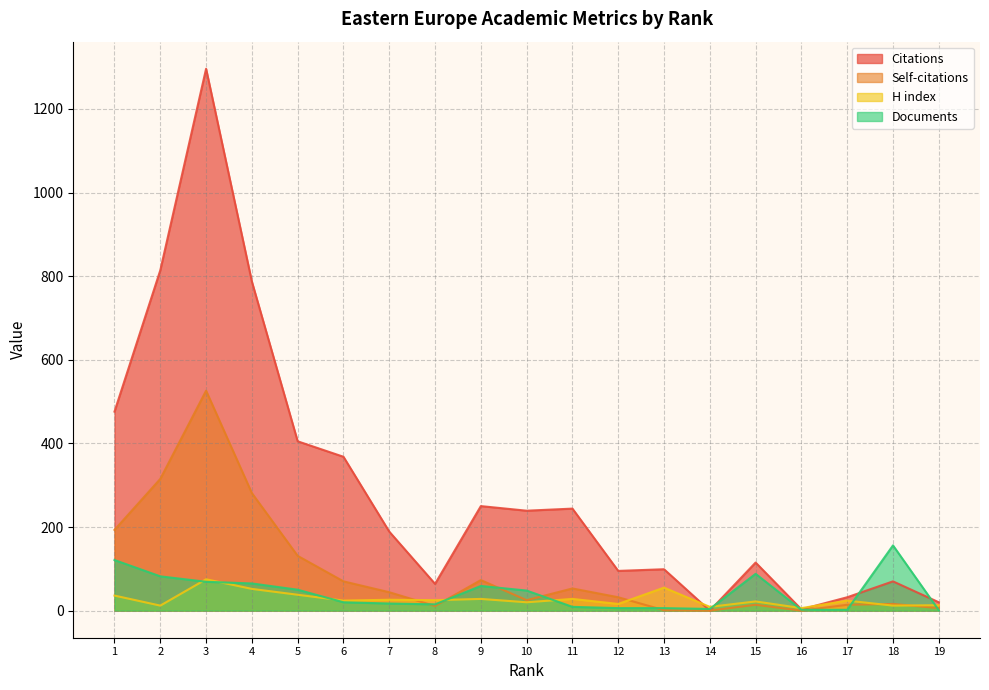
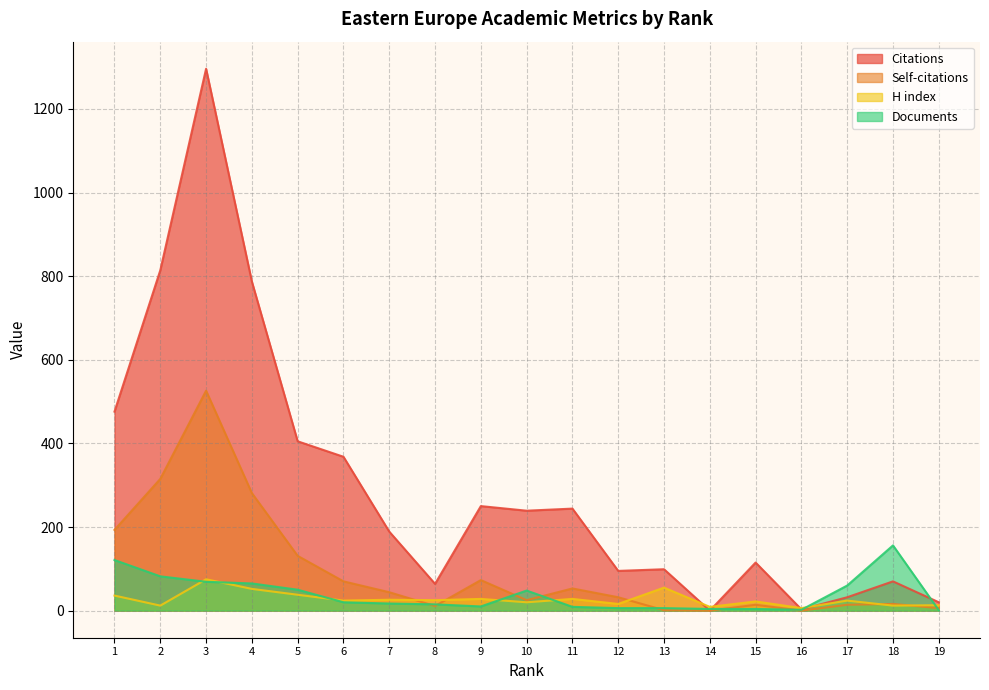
Documents, 9: 60 -> 10
Documents, 15: 90 -> 0
Documents, 17: 0 -> 60
